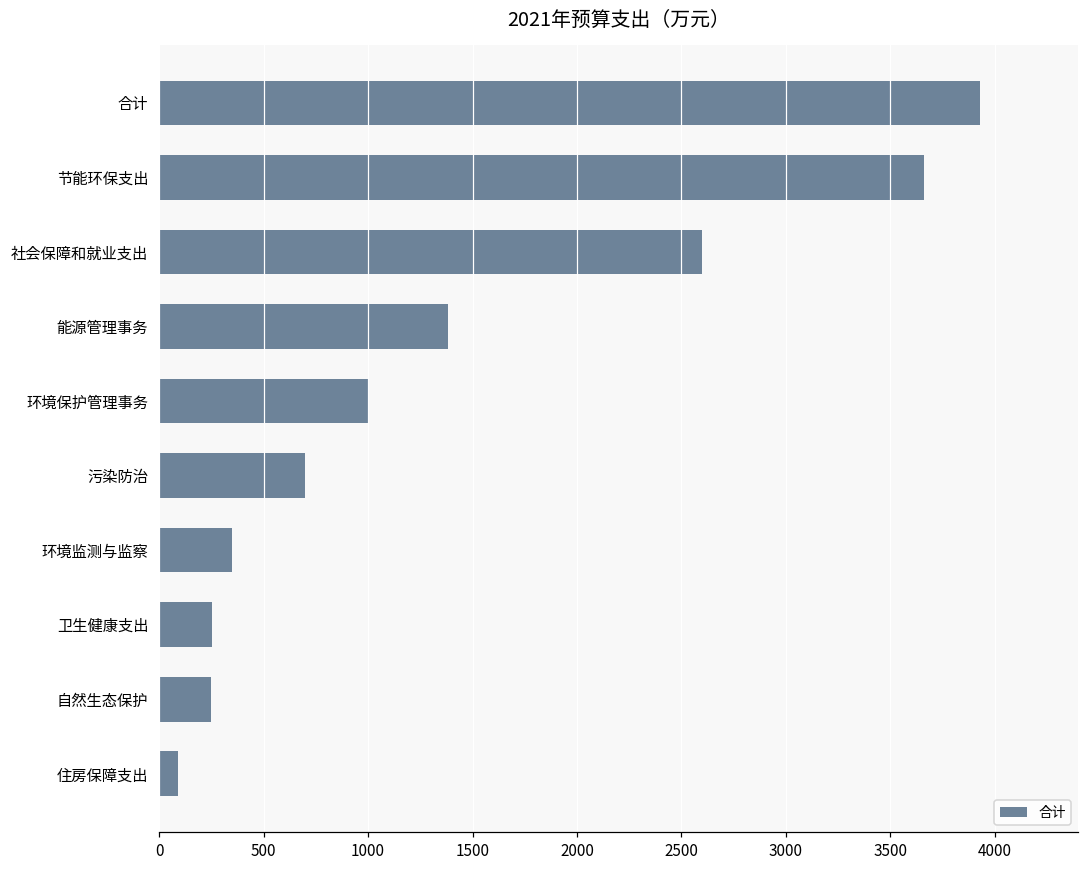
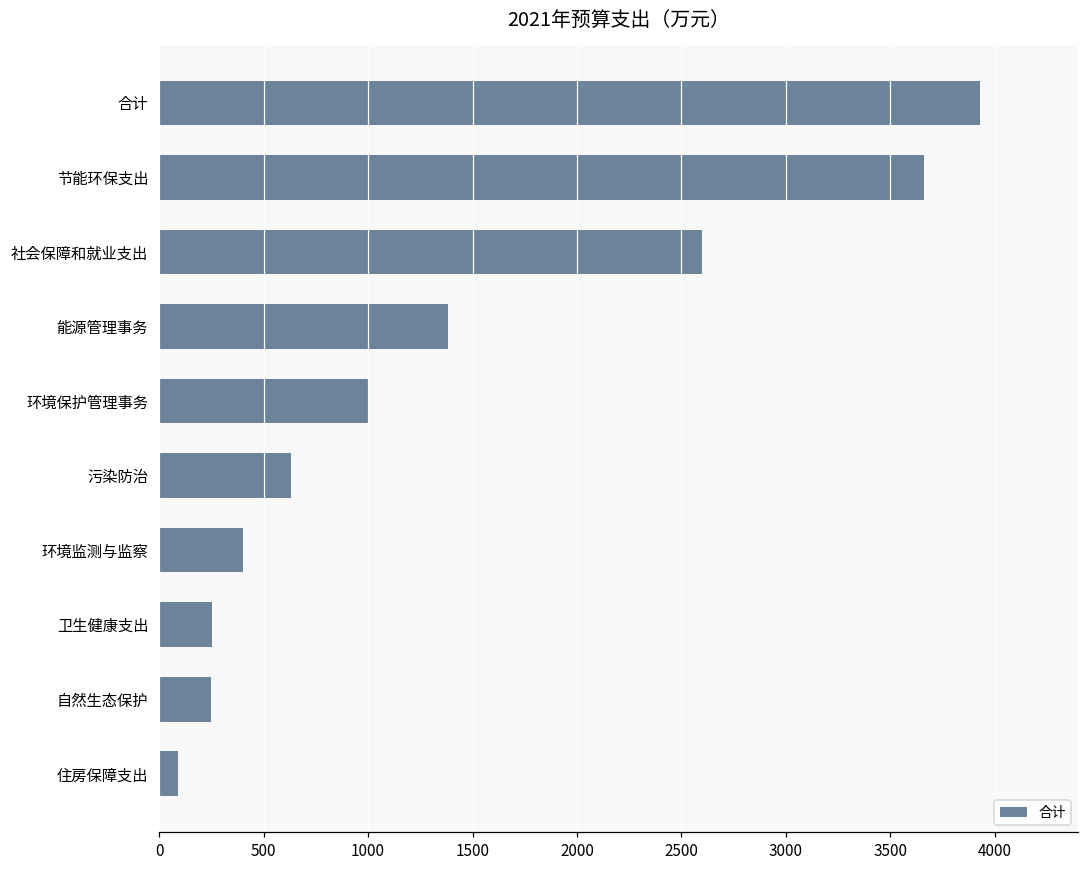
污染防治: 700 -> 630
环境监测与监察: 350 -> 400
